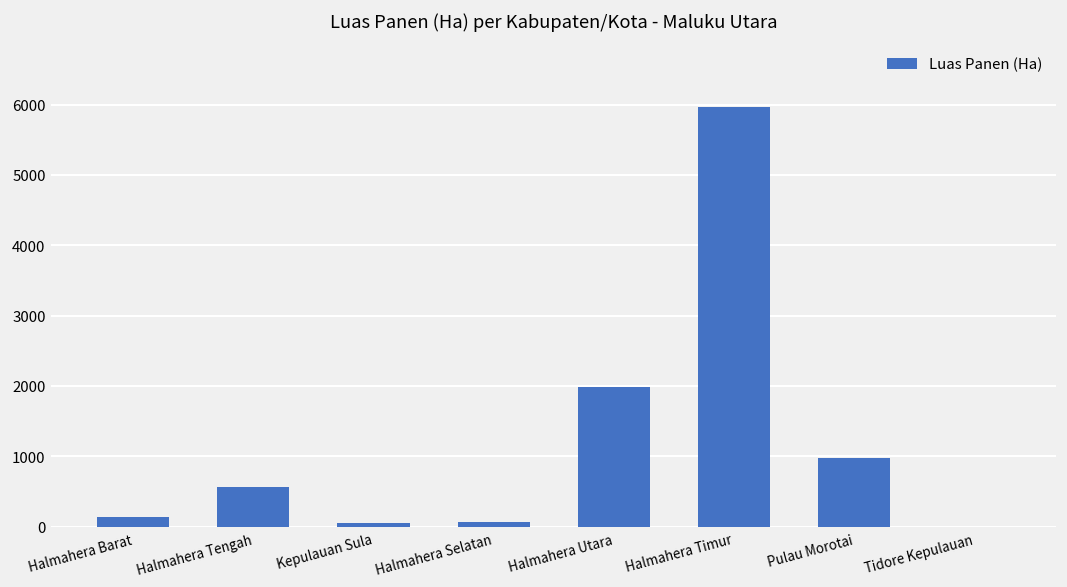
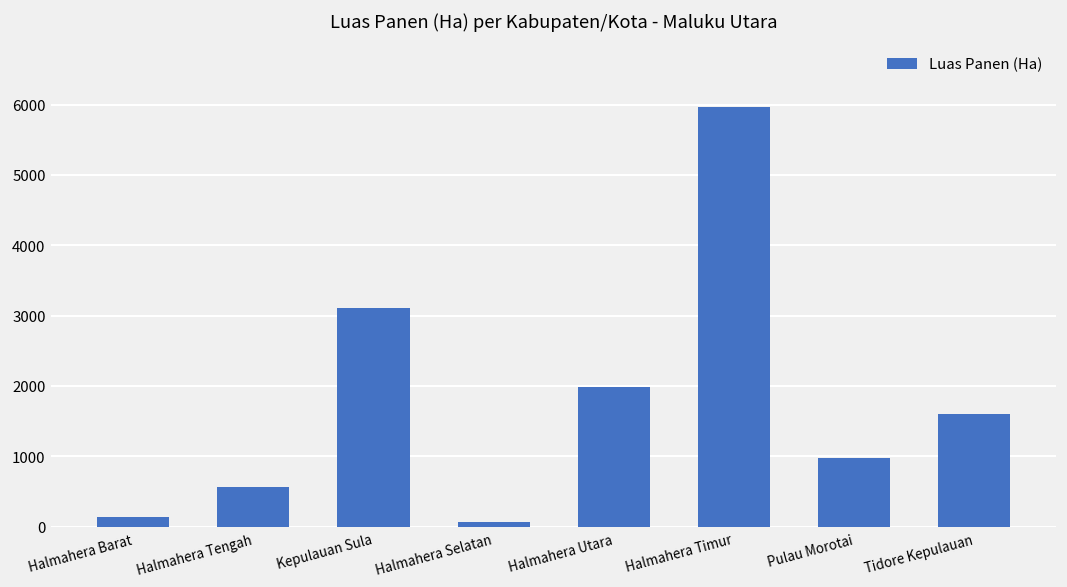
Kepulauan Sula: 0 -> 3100
Tidore Kepulauan: 0 -> 1600
